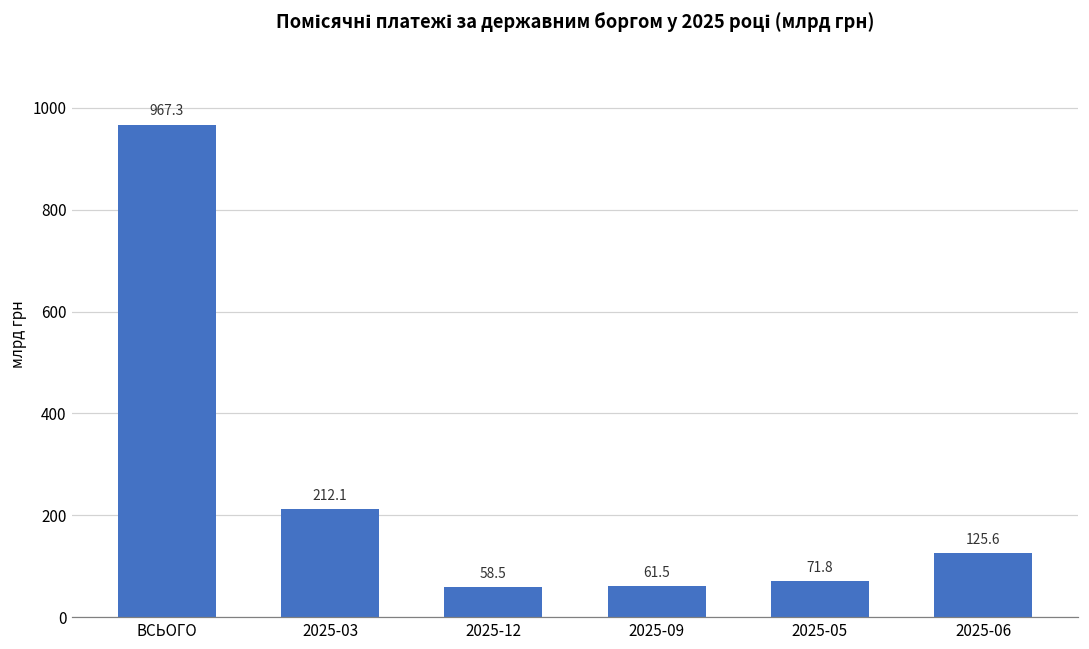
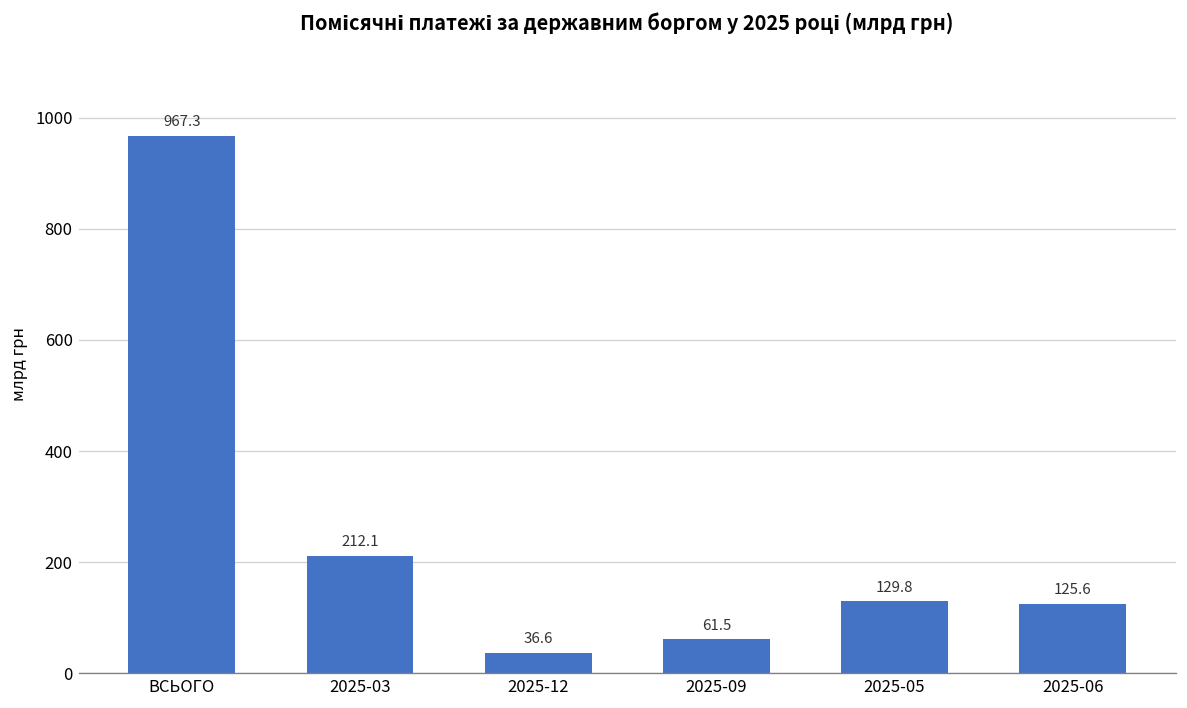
2025-12: 58.5 -> 36.6
2025-05: 71.8 -> 129.8
